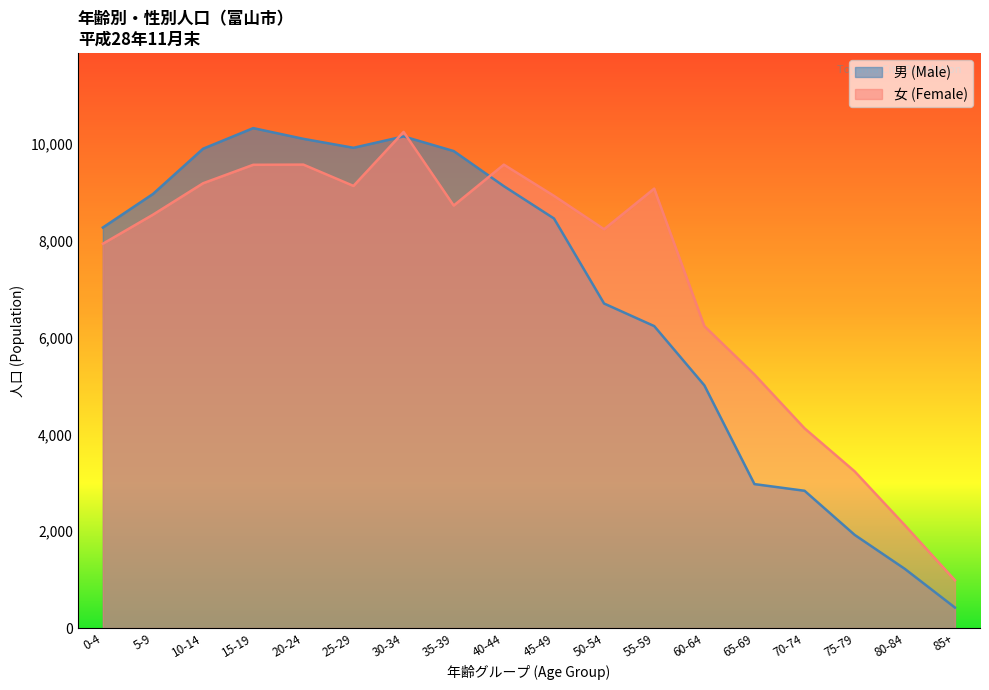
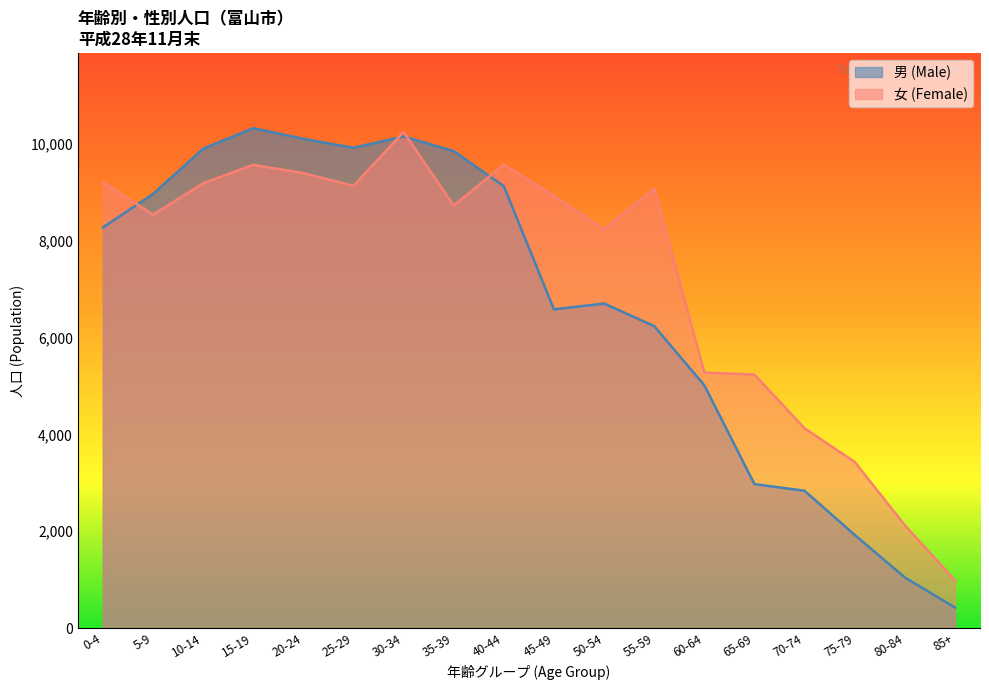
女 (Female), 0-4: 7,900 -> 9,200
女 (Female), 20-24: 9,600 -> 9,400
男 (Male), 45-49: 8,500 -> 6,600
女 (Female), 60-64: 6,200 -> 5,300
女 (Female), 75-79: 3,200 -> 3,400
男 (Male), 80-84: 1,200 -> 1,000
